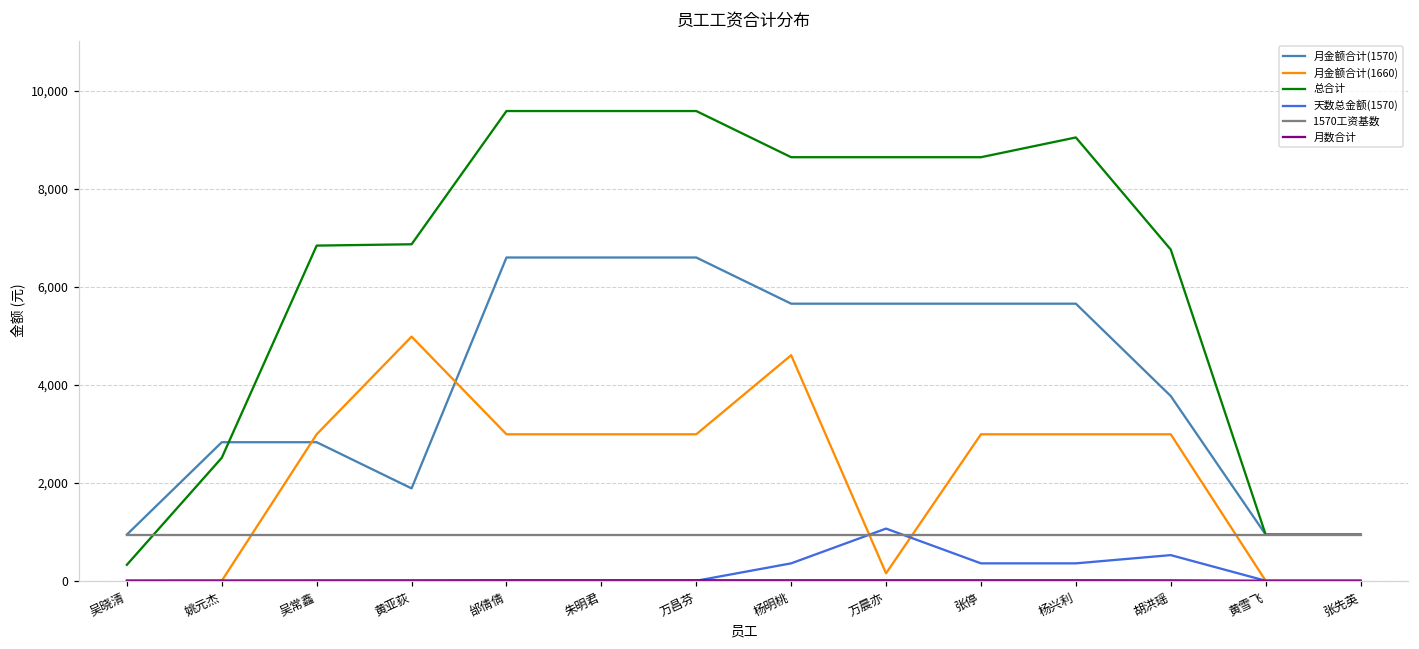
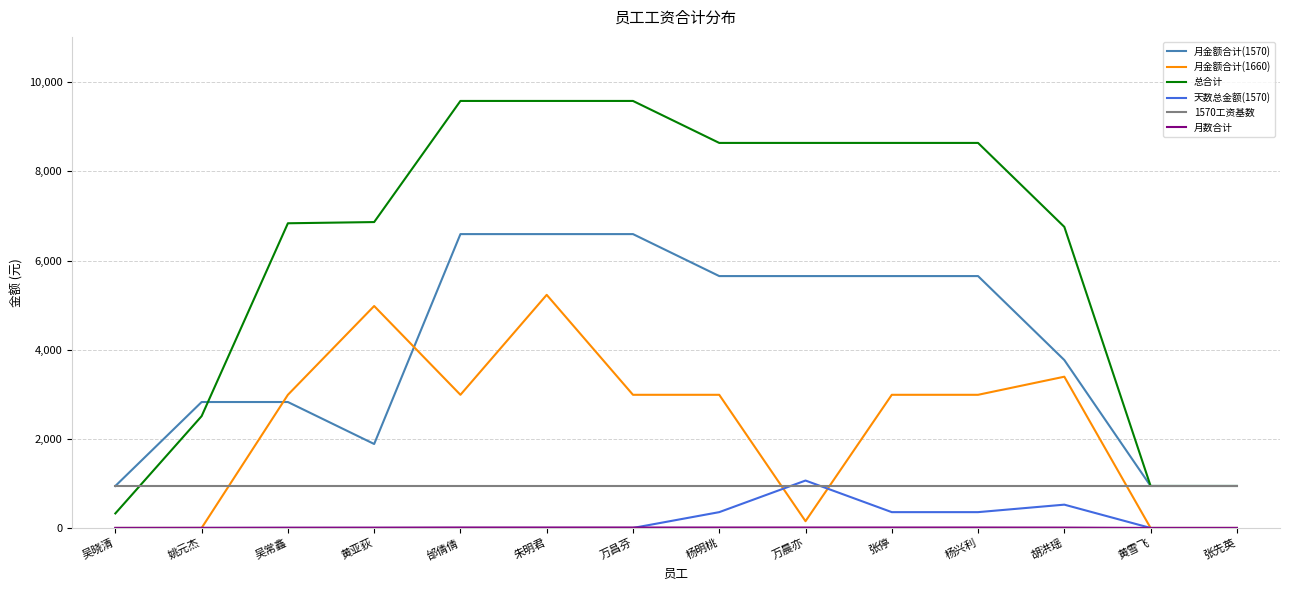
月金额合计(1660), 朱明君: 3,000 -> 5,200
月金额合计(1660), 杨明桃: 4,600 -> 3,000
总合计, 杨兴利: 9,000 -> 8,600
月金额合计(1660), 胡洪瑶: 3,000 -> 3,400
